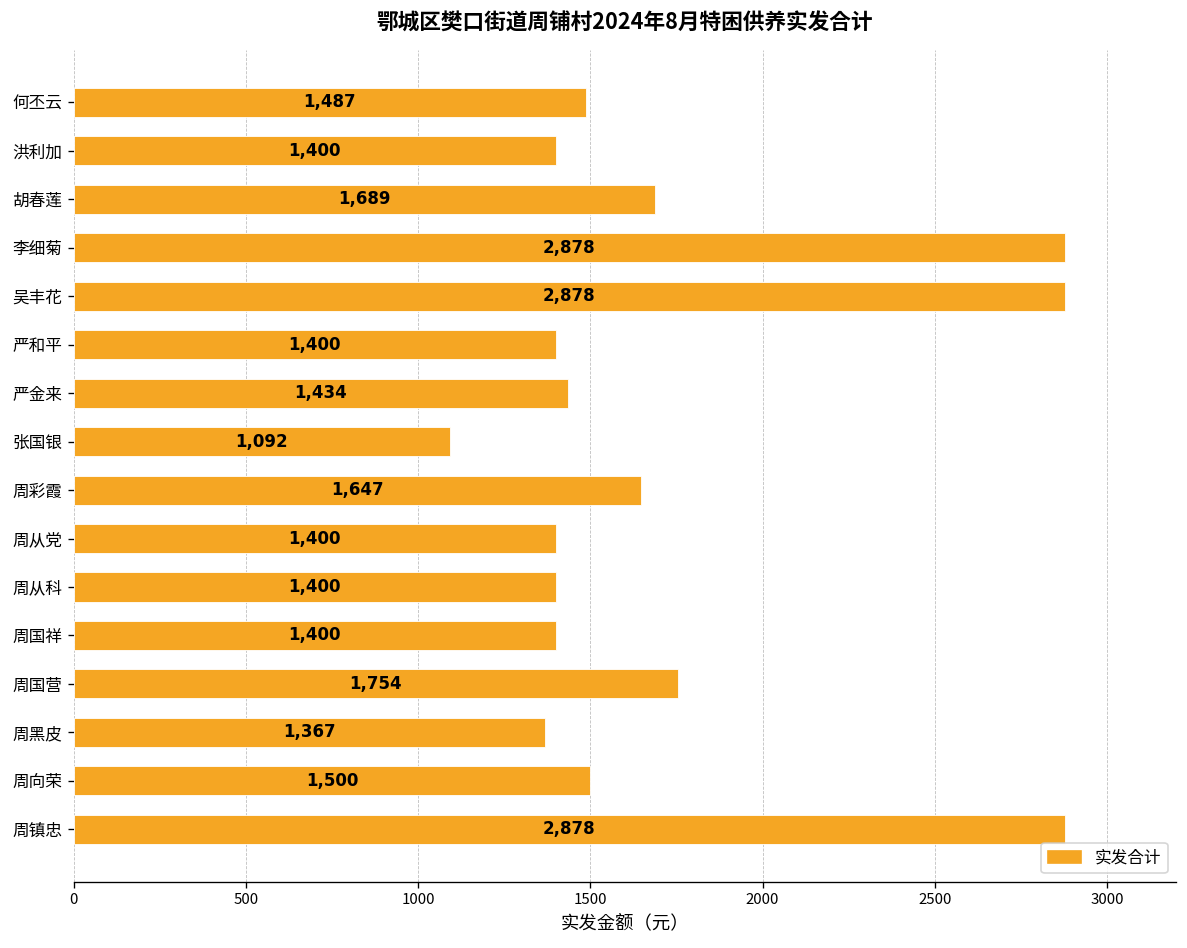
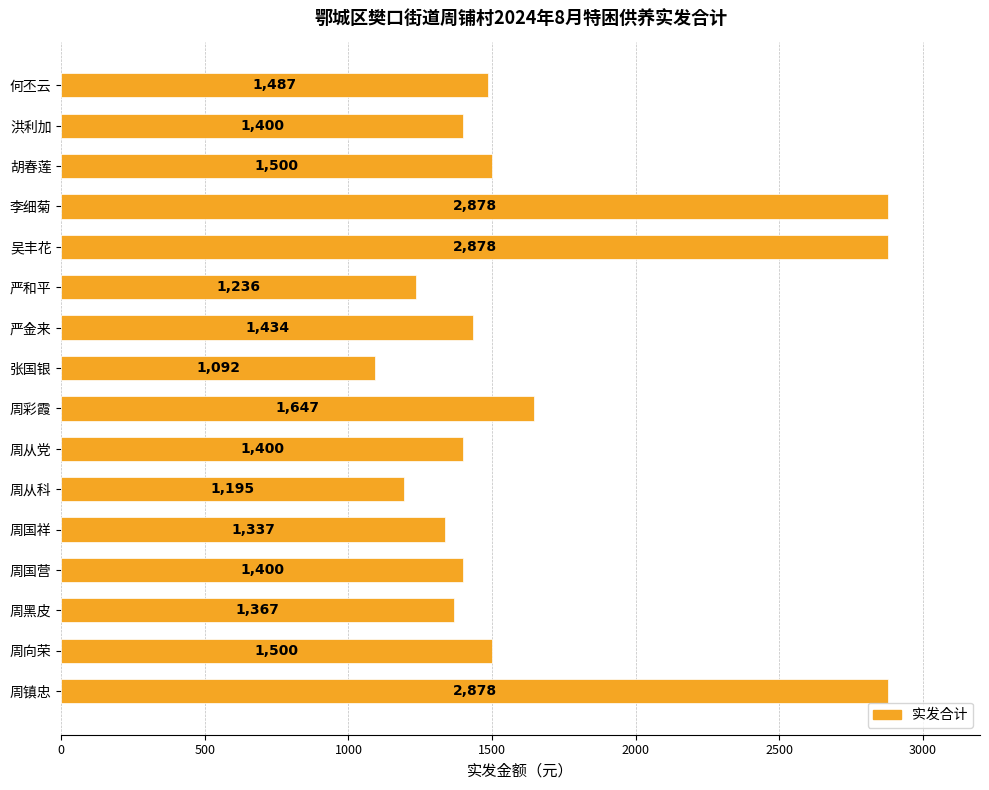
胡春莲: 1,689 -> 1,500
严和平: 1,400 -> 1,236
周从科: 1,400 -> 1,195
周国祥: 1,400 -> 1,337
周国营: 1,754 -> 1,400
